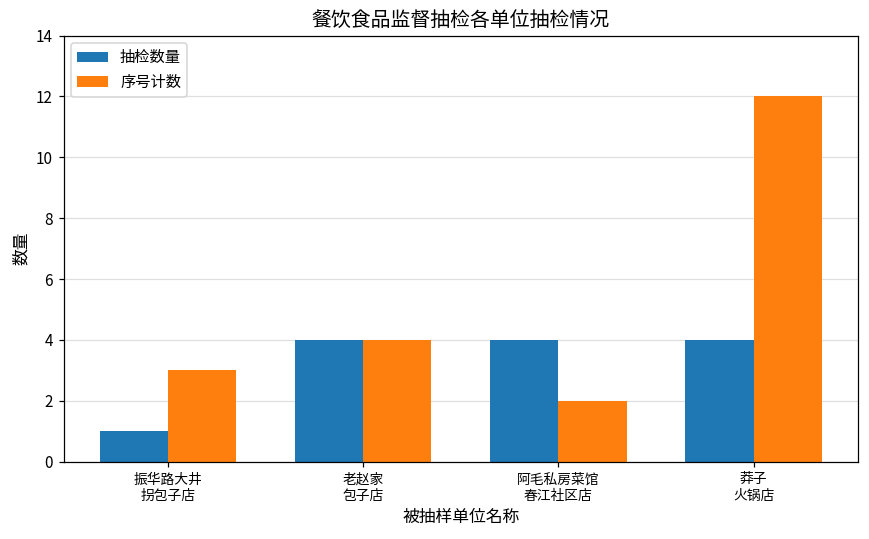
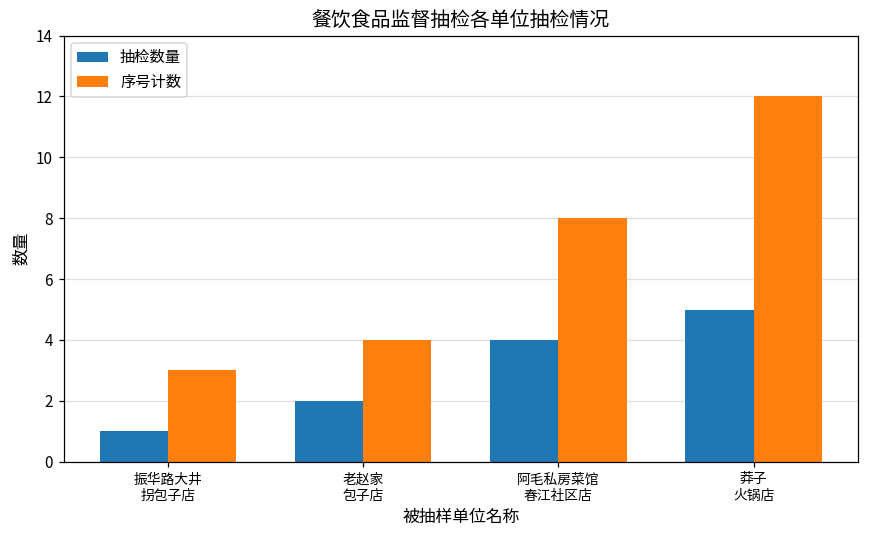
抽检数量, 老赵家 包子店: 4 -> 2
序号计数, 阿毛私房菜馆 春江社区店: 2 -> 8
抽检数量, 莽子 火锅店: 4 -> 5
